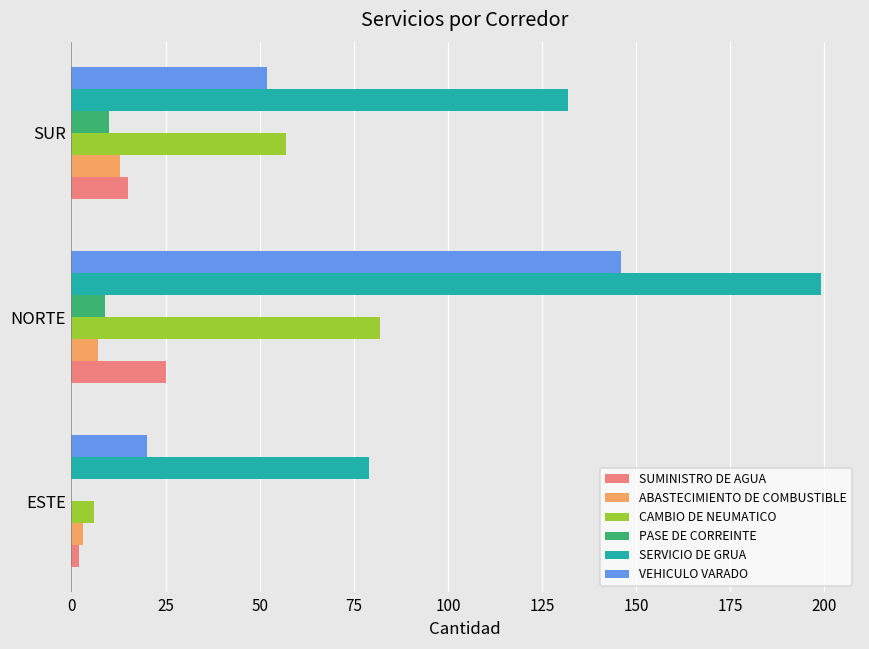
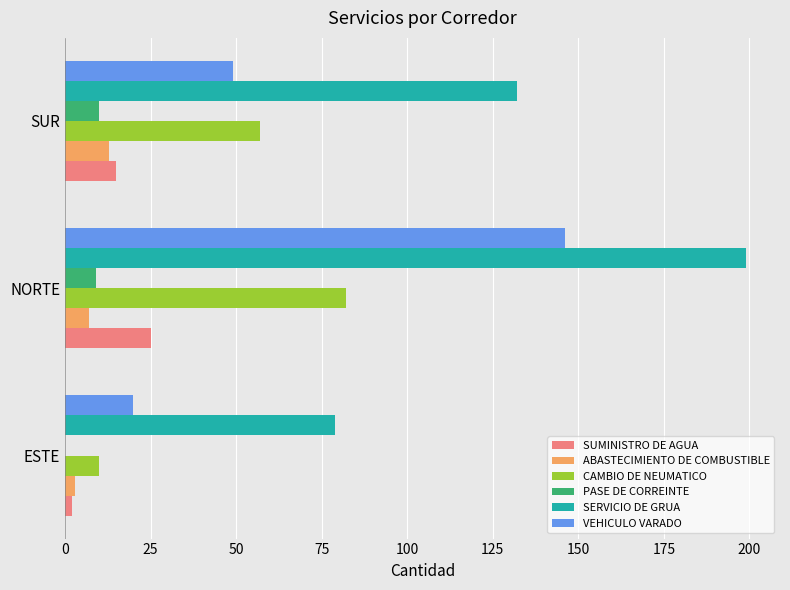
VEHICULO VARADO, SUR: 52 -> 49
CAMBIO DE NEUMATICO, ESTE: 6 -> 10
